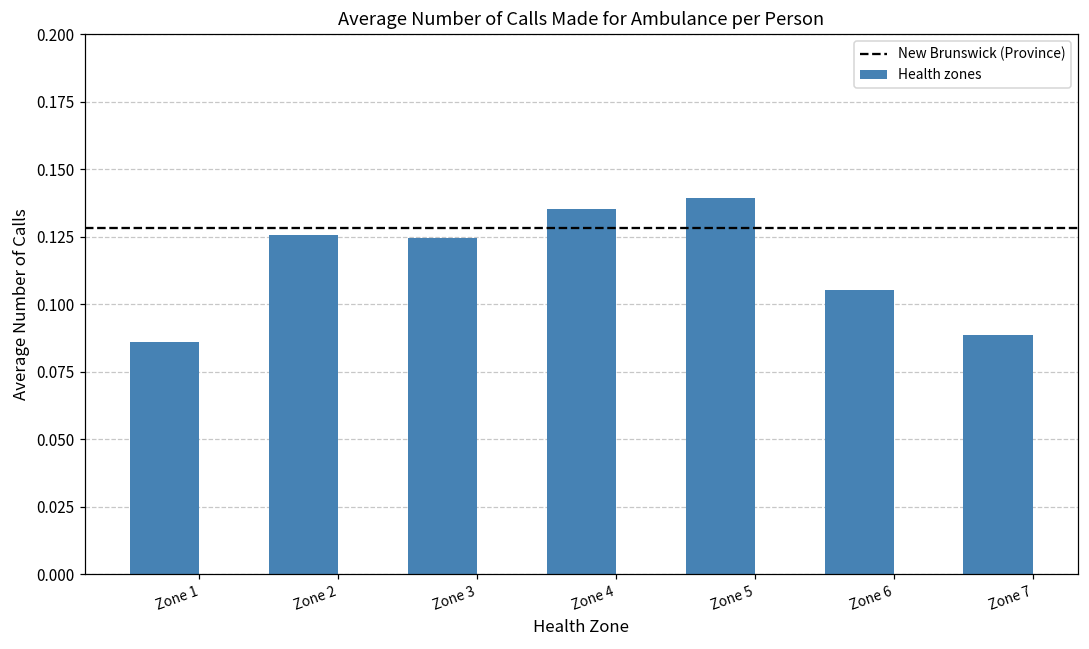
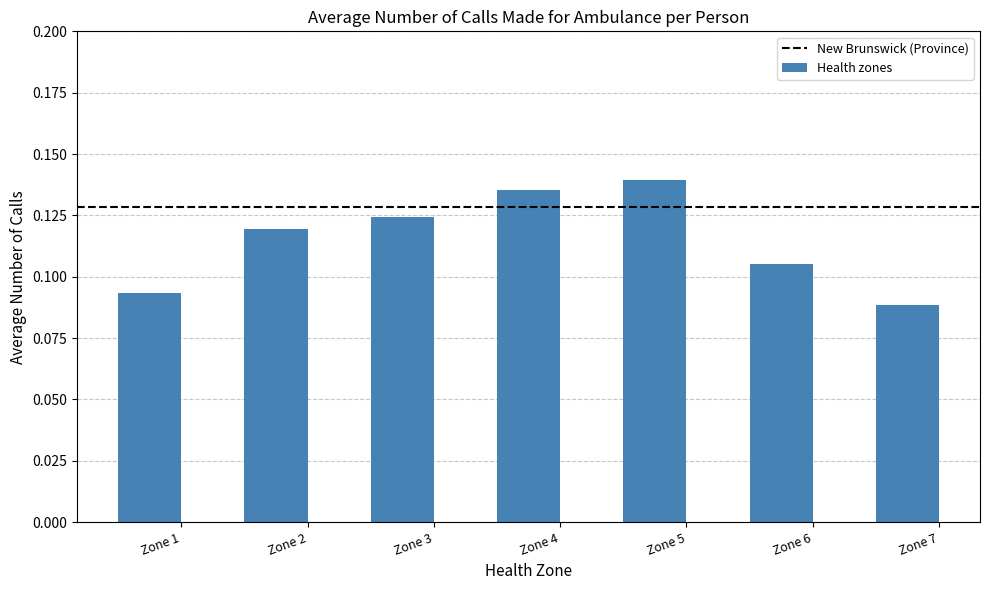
Zone 1: 0.086 -> 0.093
Zone 2: 0.126 -> 0.119
